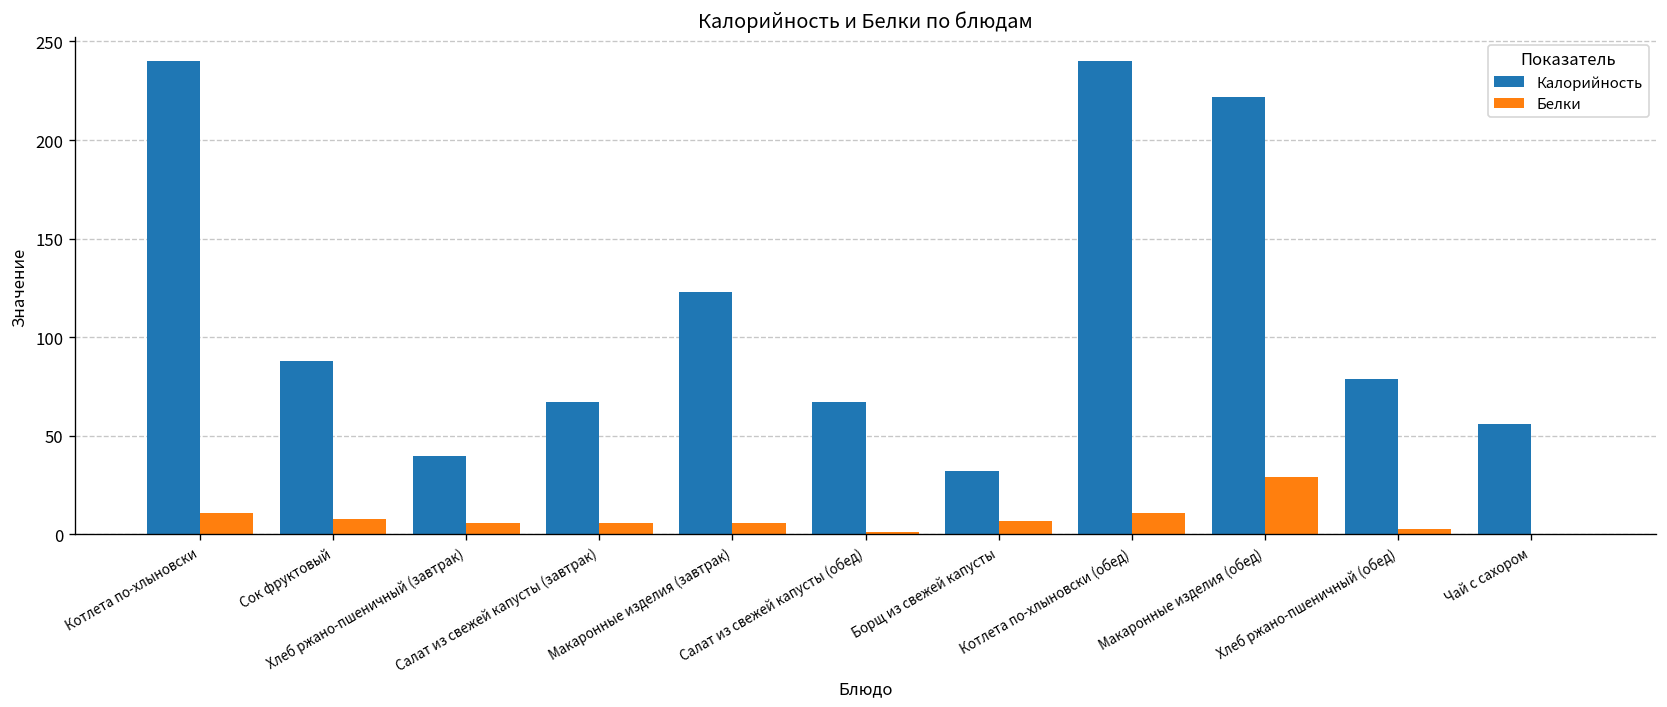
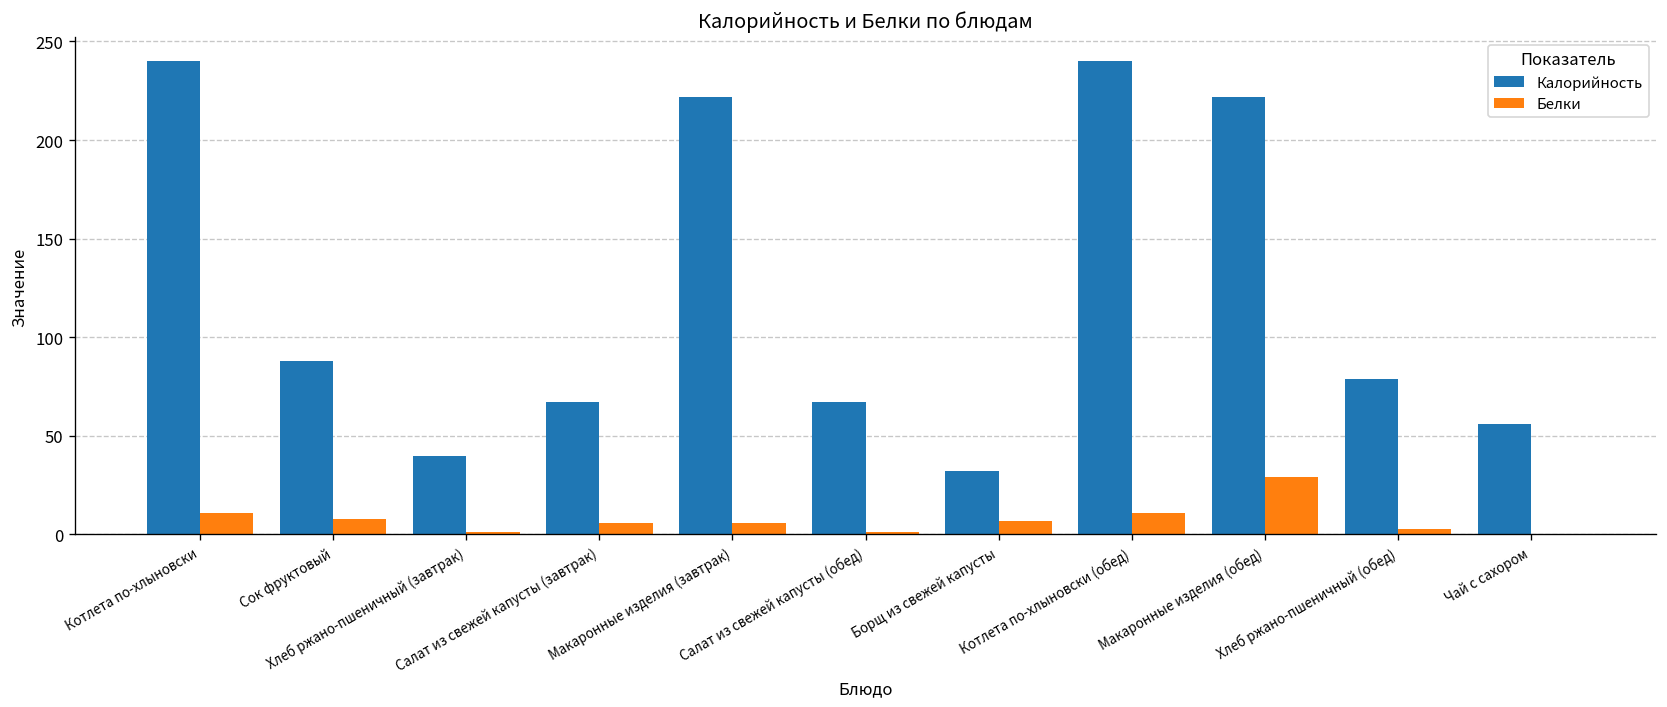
Белки, Хлеб ржано-пшеничный (завтрак): 6 -> 1
Калорийность, Макаронные изделия (завтрак): 123 -> 222
